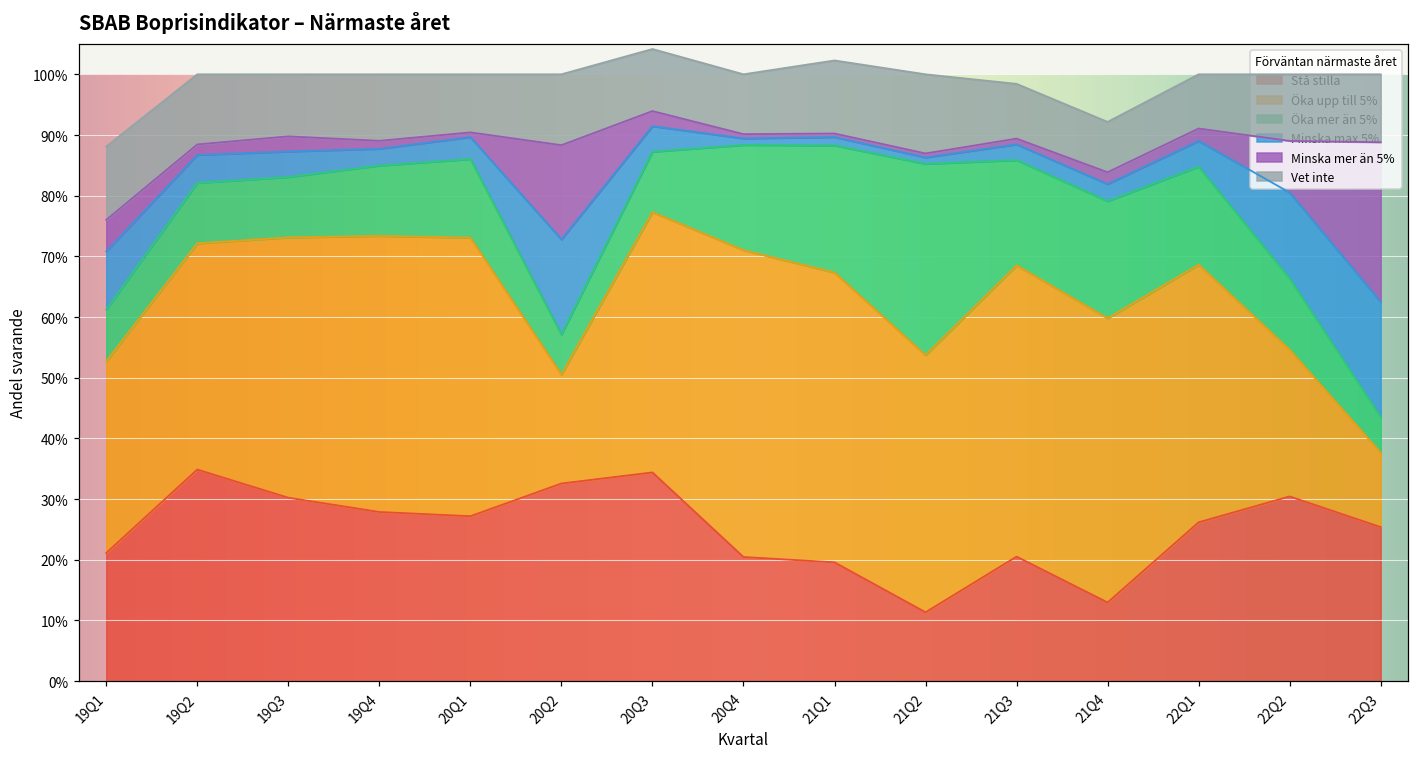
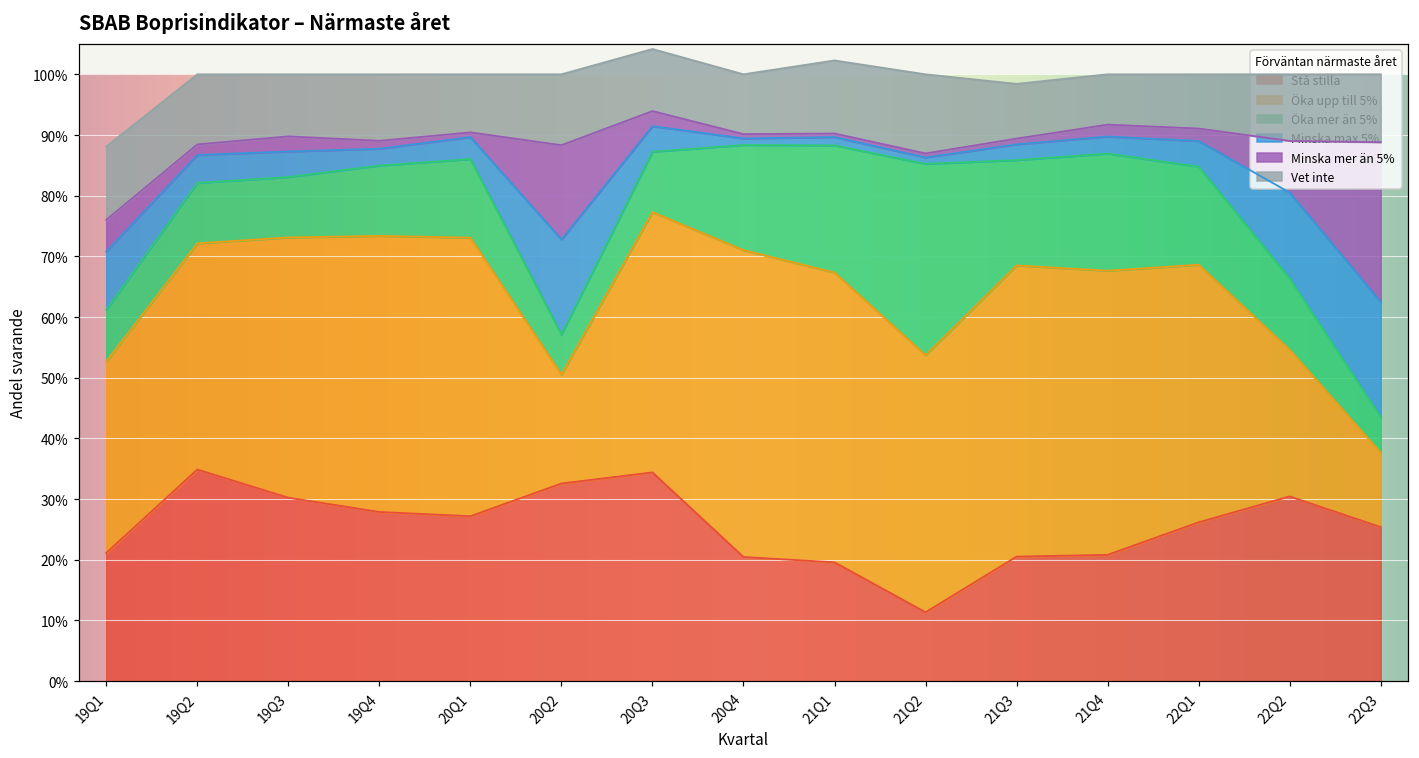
Stå stilla, 21Q4: 13% -> 21%
